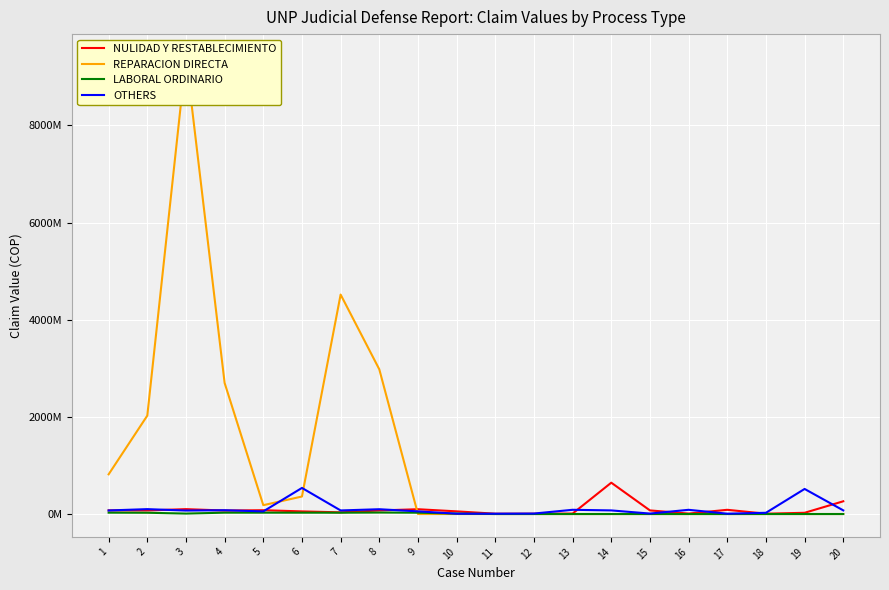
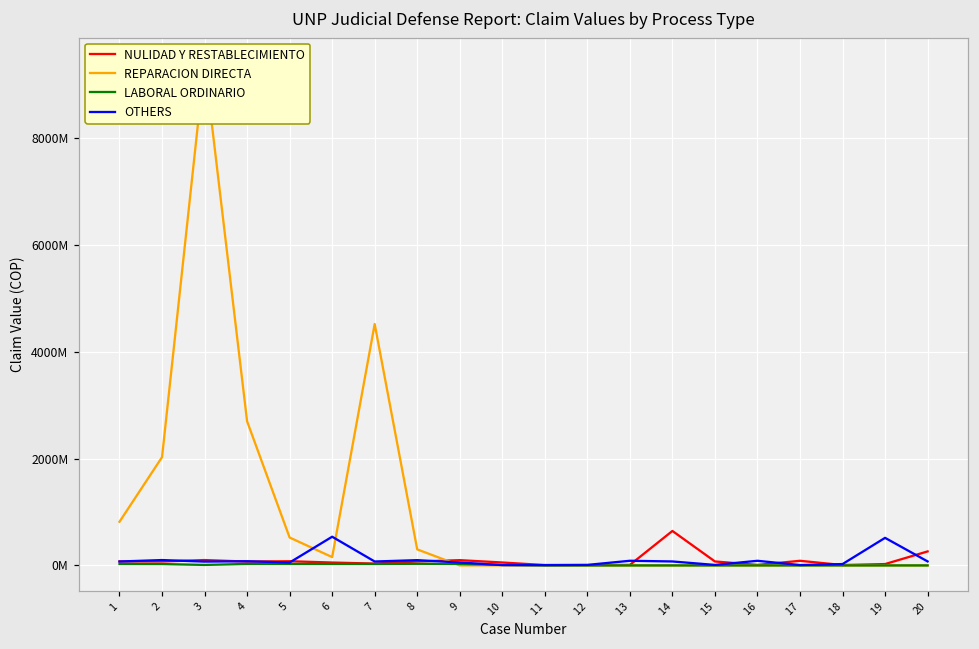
REPARACION DIRECTA, 5: 200000000 -> 500000000
REPARACION DIRECTA, 6: 400000000 -> 200000000
REPARACION DIRECTA, 8: 3000000000 -> 300000000
